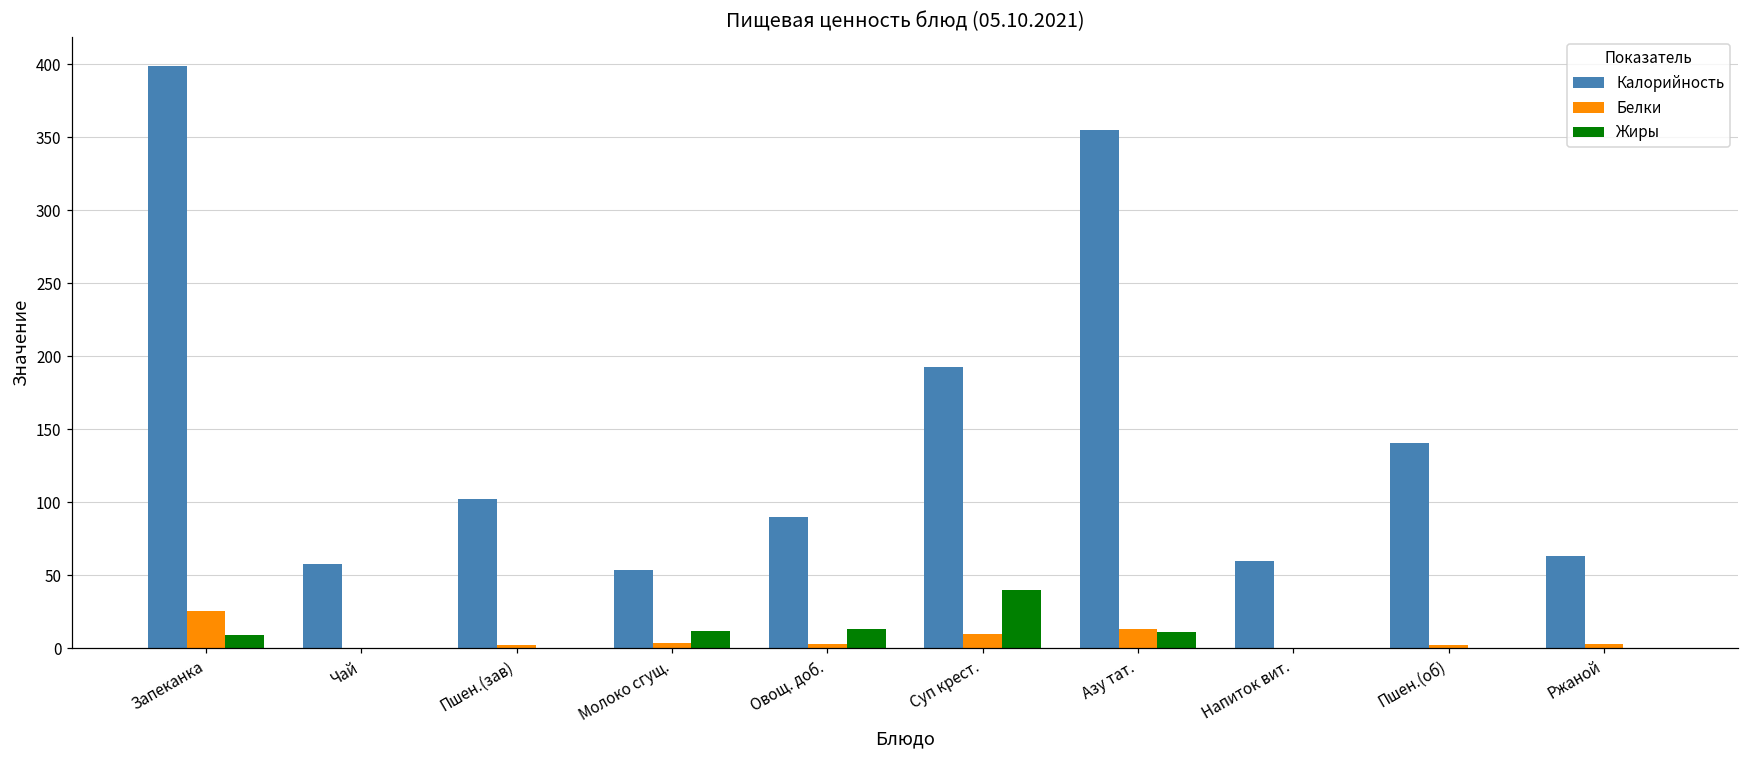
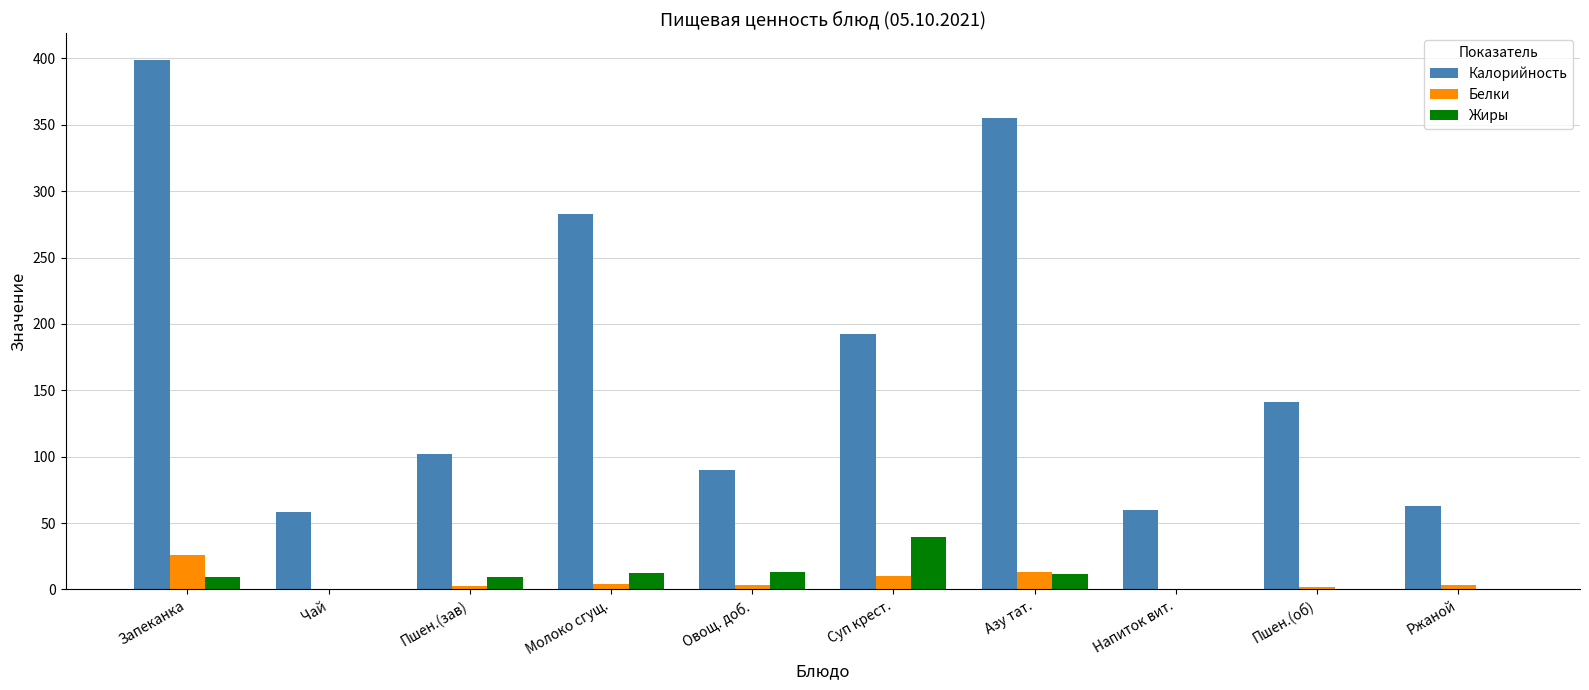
Жиры, Пшен.(зав): 0 -> 9
Калорийность, Молоко сгущ.: 54 -> 283
